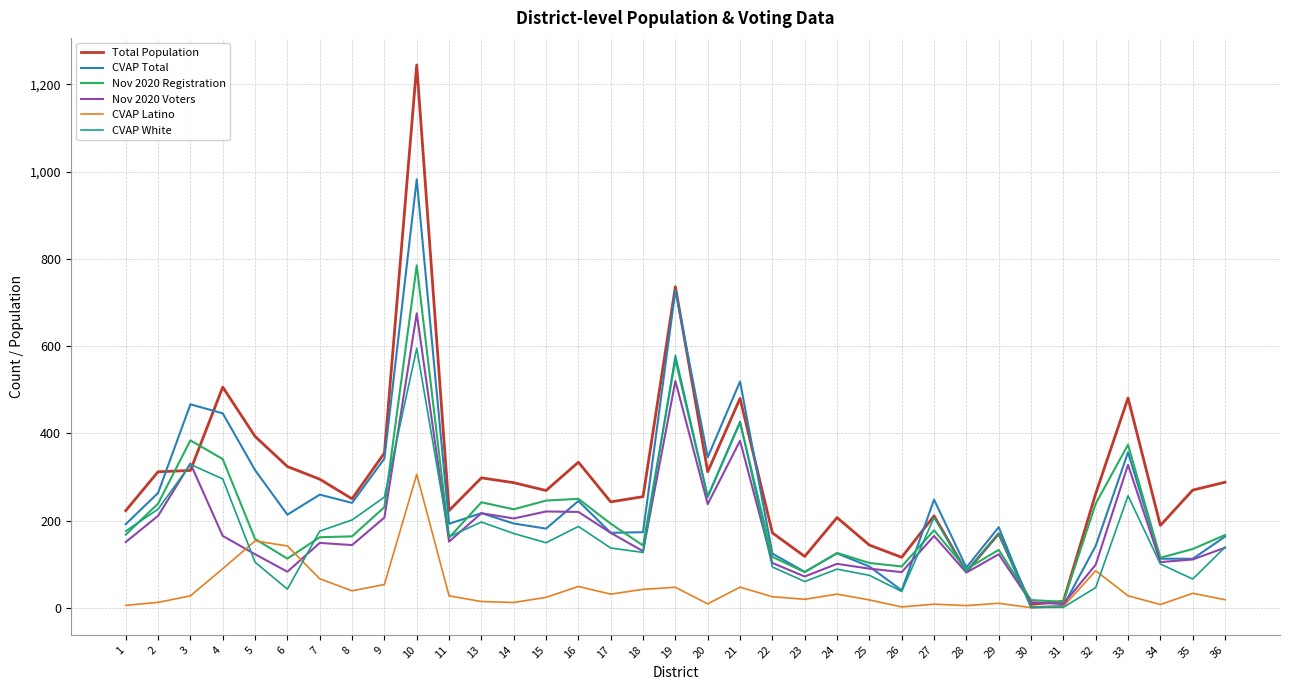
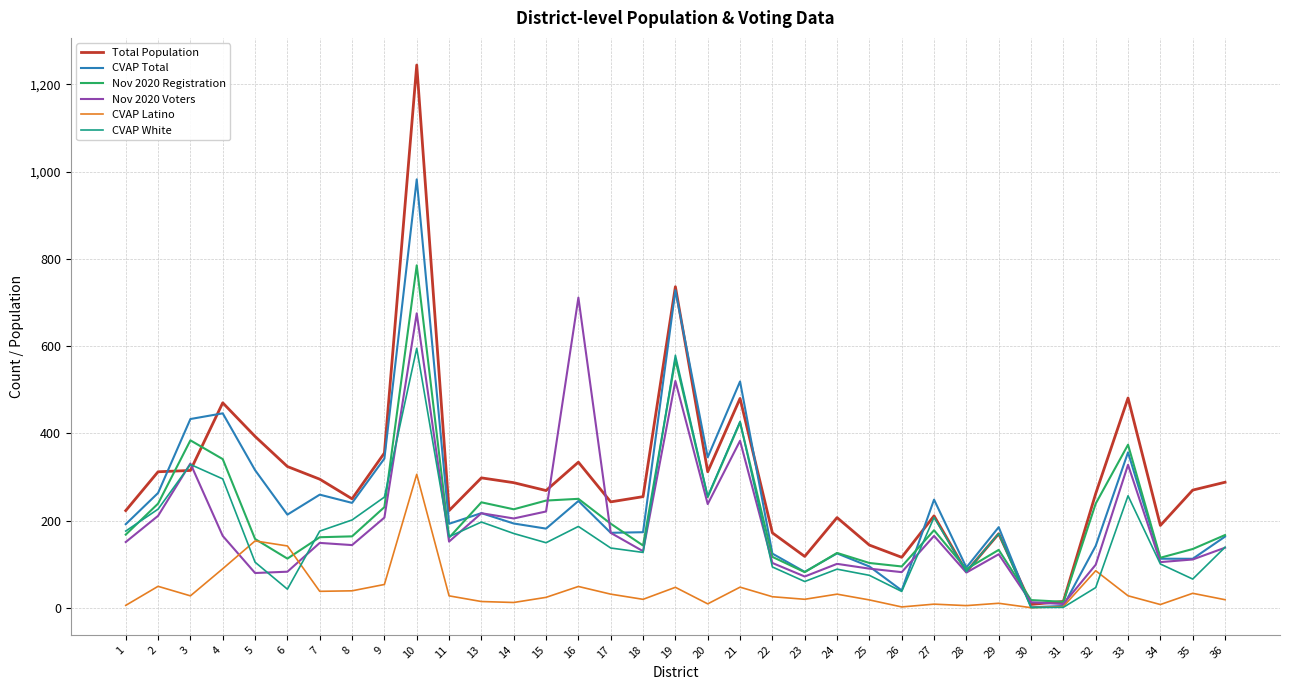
CVAP Latino, 2: 10 -> 50
CVAP Total, 3: 470 -> 430
Total Population, 4: 510 -> 470
Nov 2020 Voters, 5: 120 -> 80
CVAP Latino, 7: 70 -> 40
Nov 2020 Voters, 16: 220 -> 710
CVAP Latino, 18: 40 -> 20
